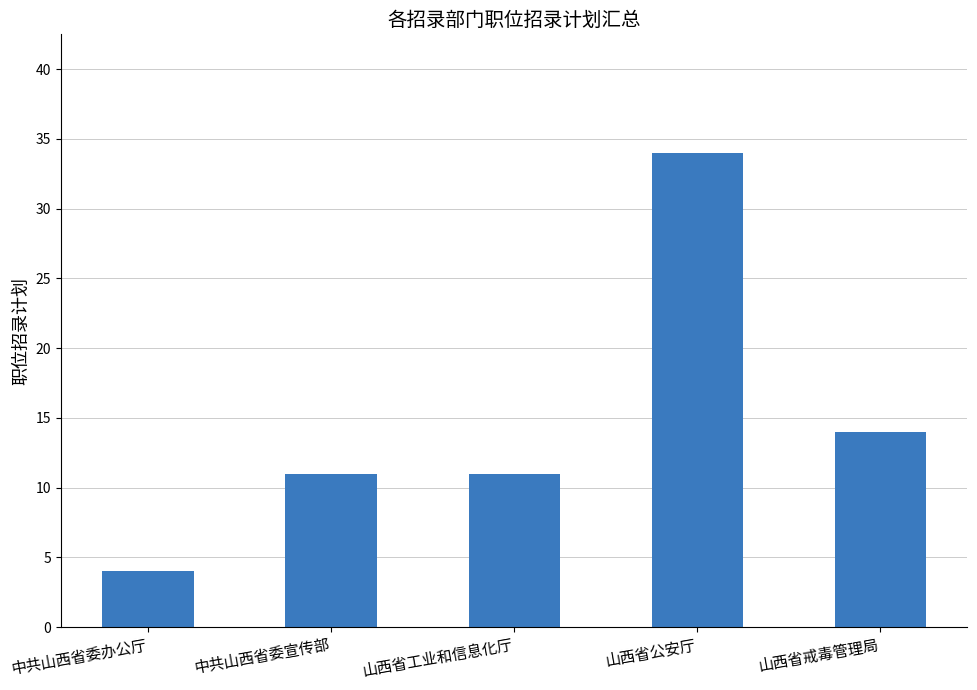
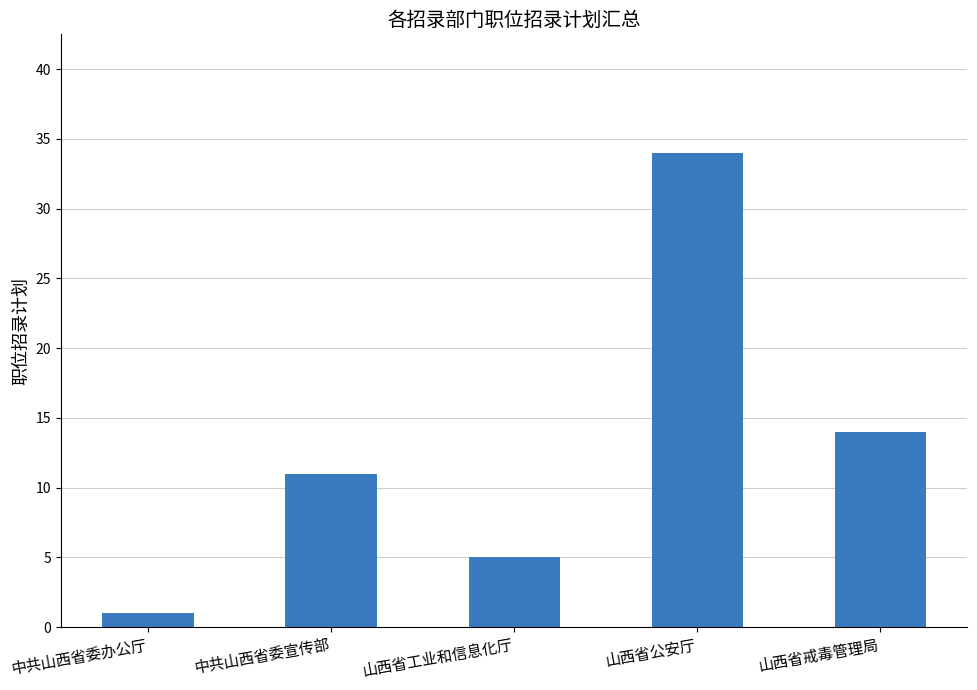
中共山西省委办公厅: 4 -> 1
山西省工业和信息化厅: 11 -> 5
